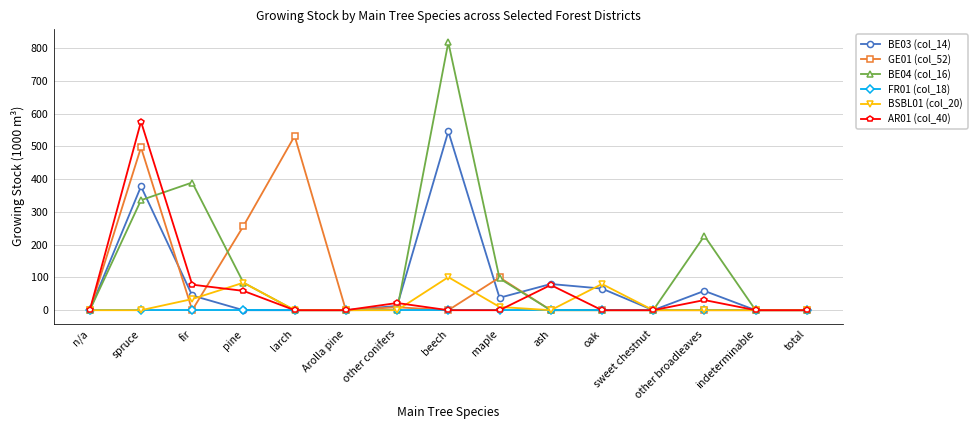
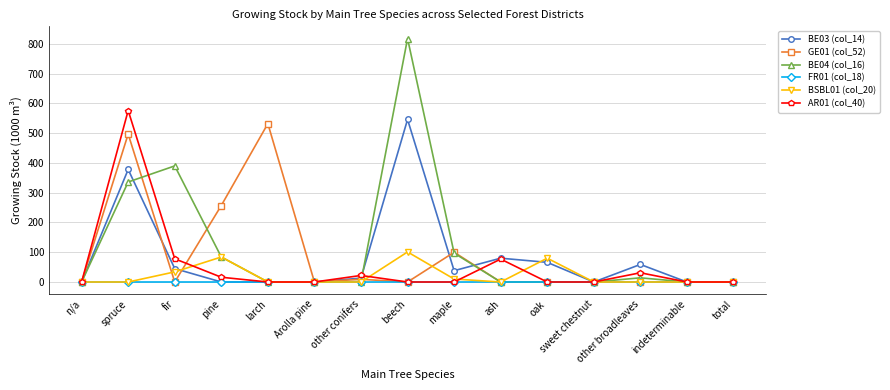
AR01 (col_40), pine: 60 -> 20
BE04 (col_16), other broadleaves: 230 -> 10
